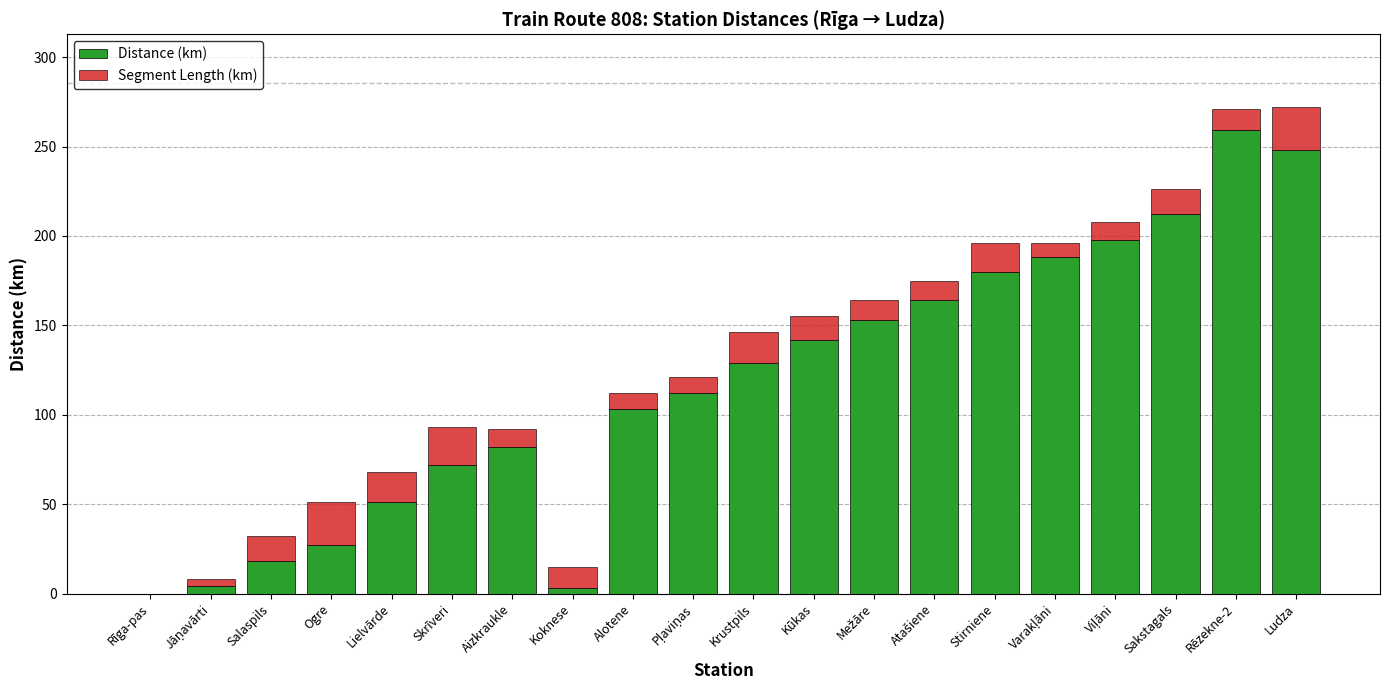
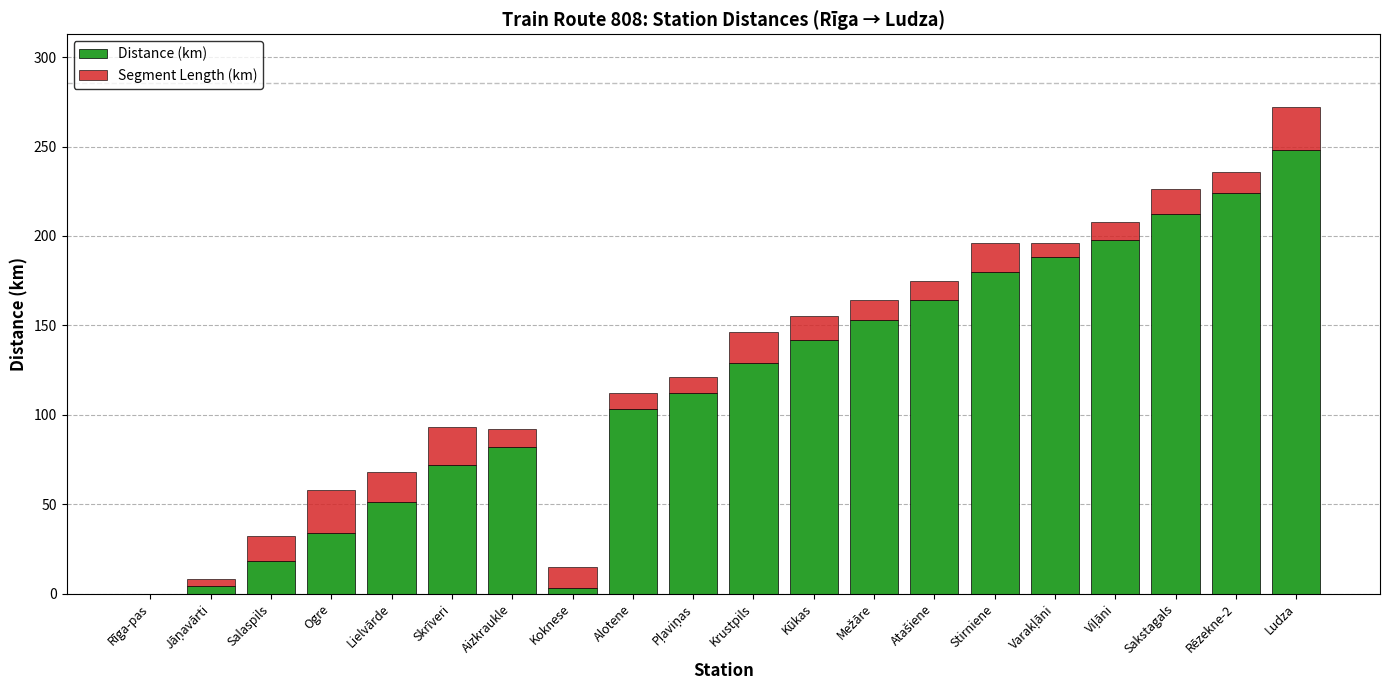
Distance (km), Ogre: 27 -> 34
Distance (km), Rēzekne-2: 259 -> 224
